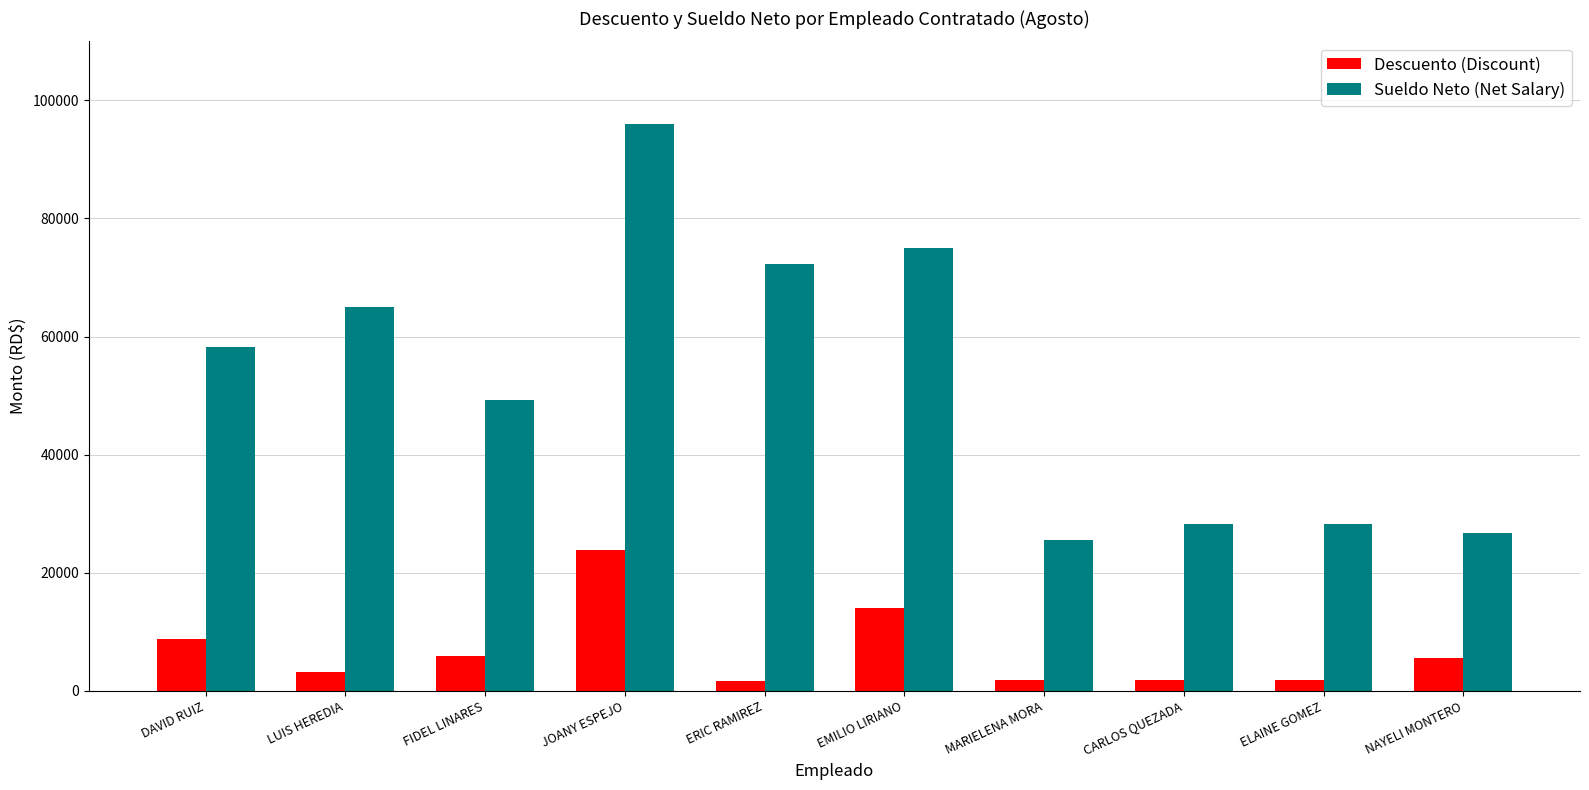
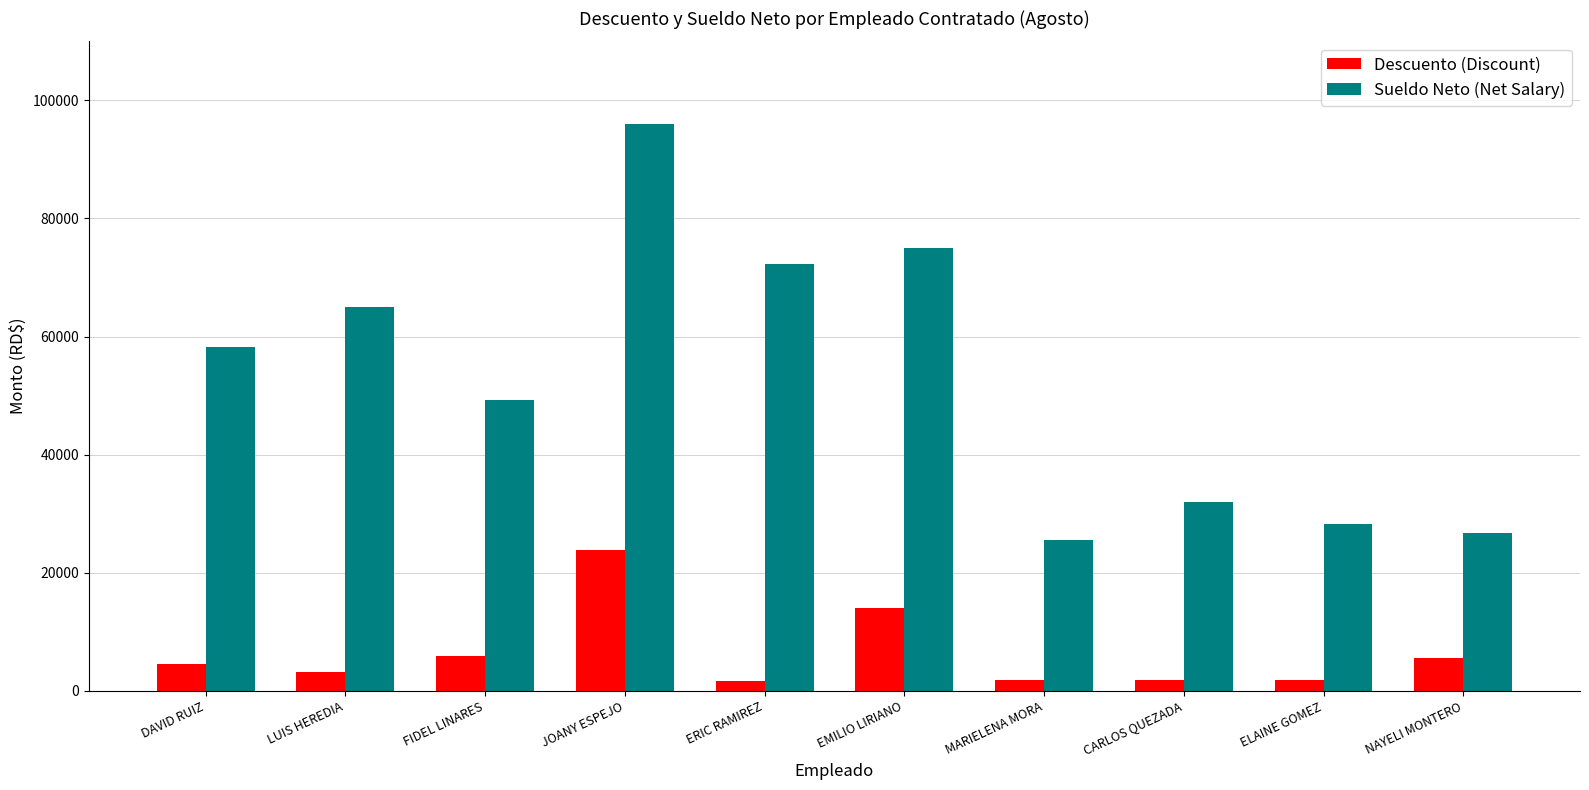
Descuento (Discount), DAVID RUIZ: 9000 -> 5000
Sueldo Neto (Net Salary), CARLOS QUEZADA: 28000 -> 32000
